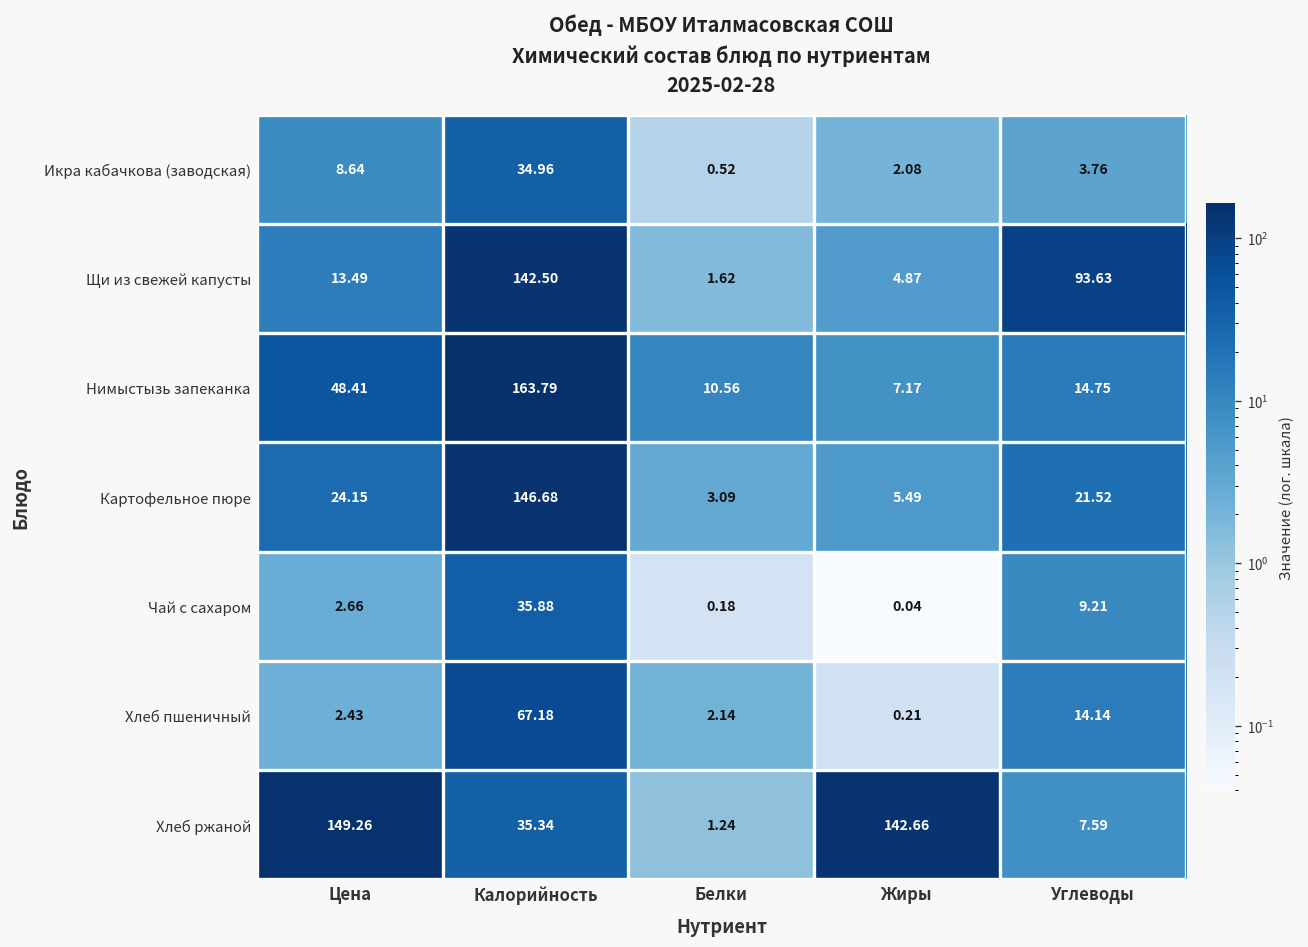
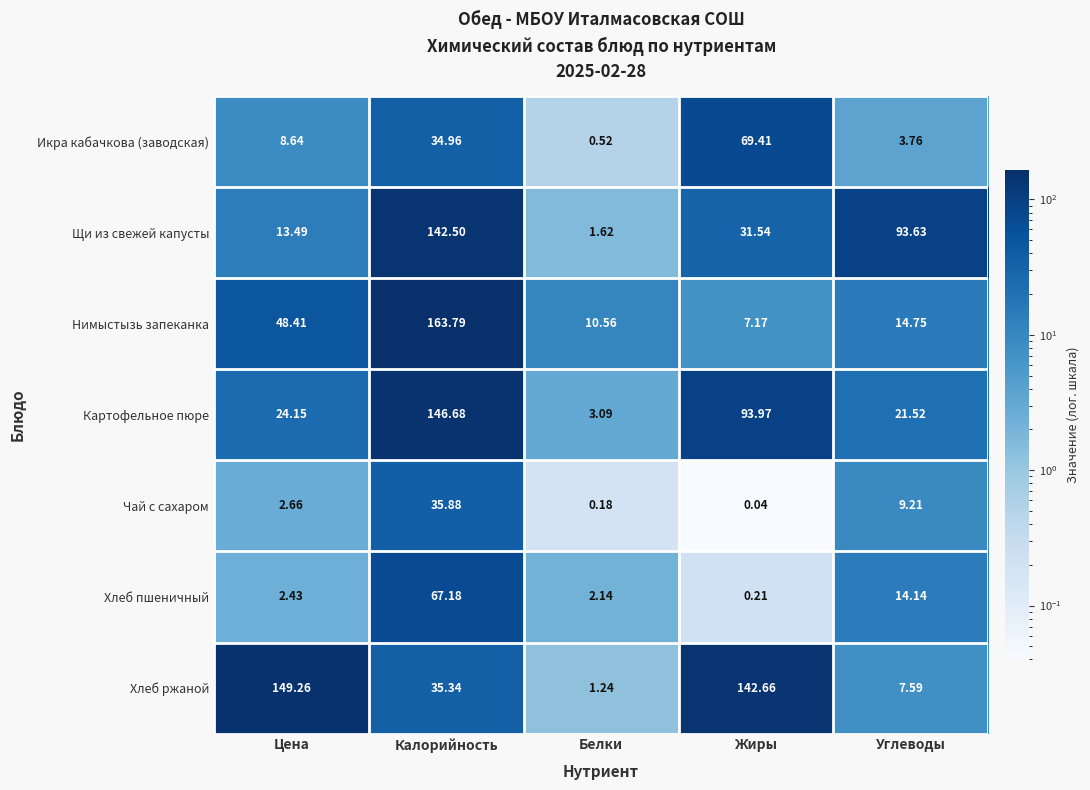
Икра кабачкова (заводская), Жиры: 2.08 -> 69.41
Щи из свежей капусты, Жиры: 4.87 -> 31.54
Картофельное пюре, Жиры: 5.49 -> 93.97
